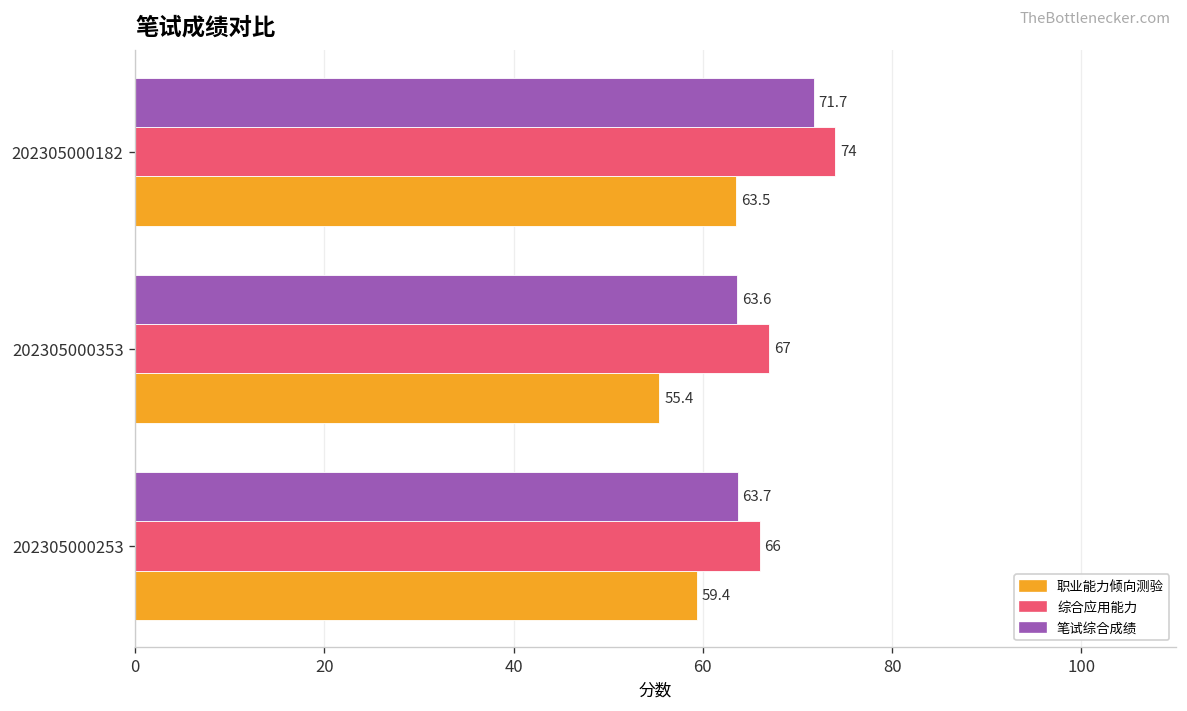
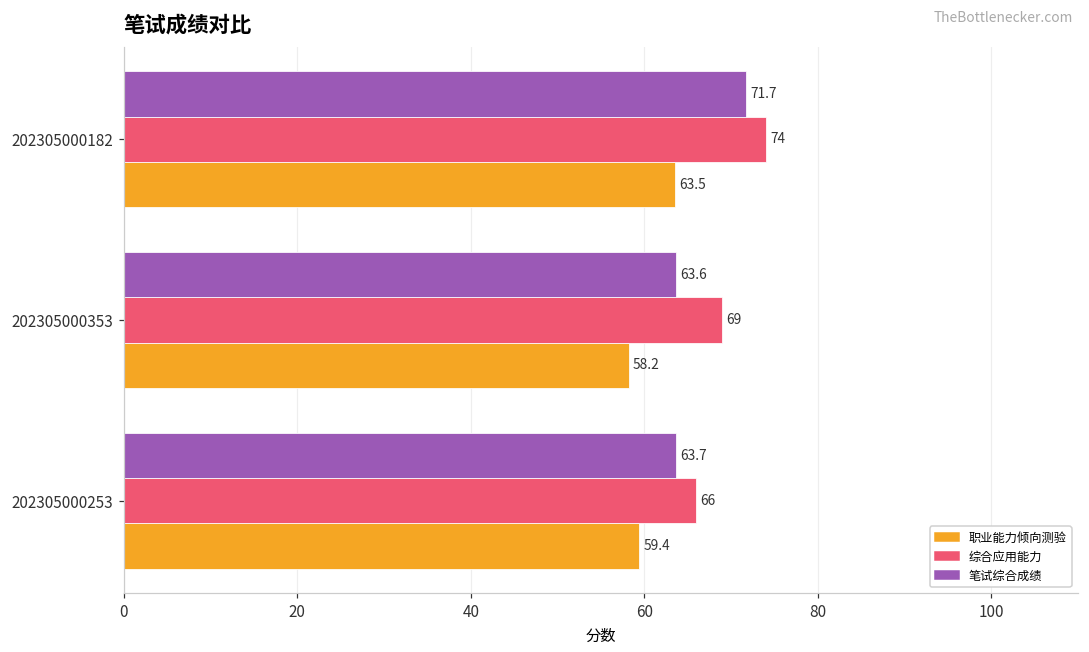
综合应用能力, 202305000353: 67 -> 69
职业能力倾向测验, 202305000353: 55.4 -> 58.2
